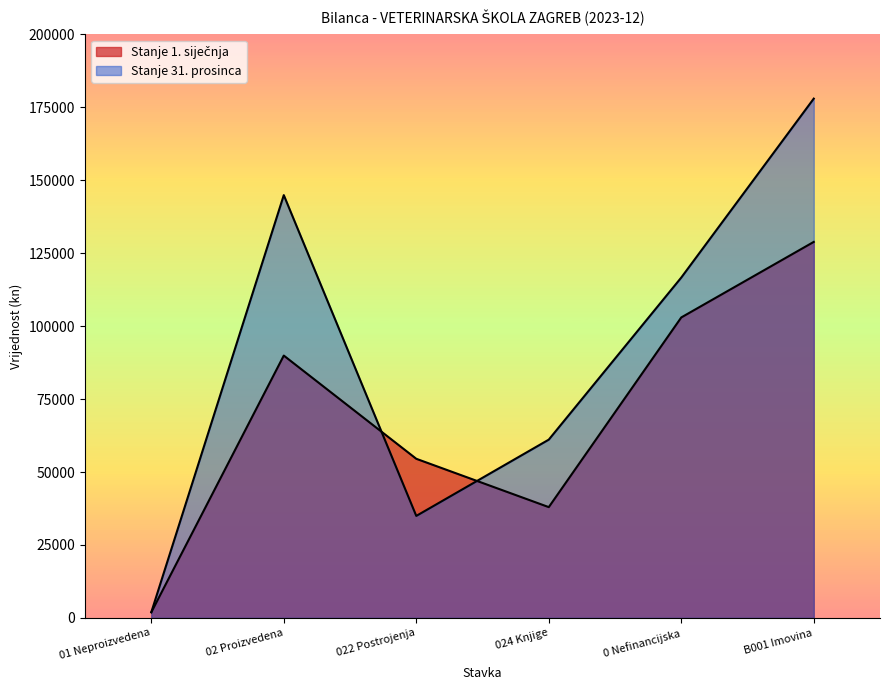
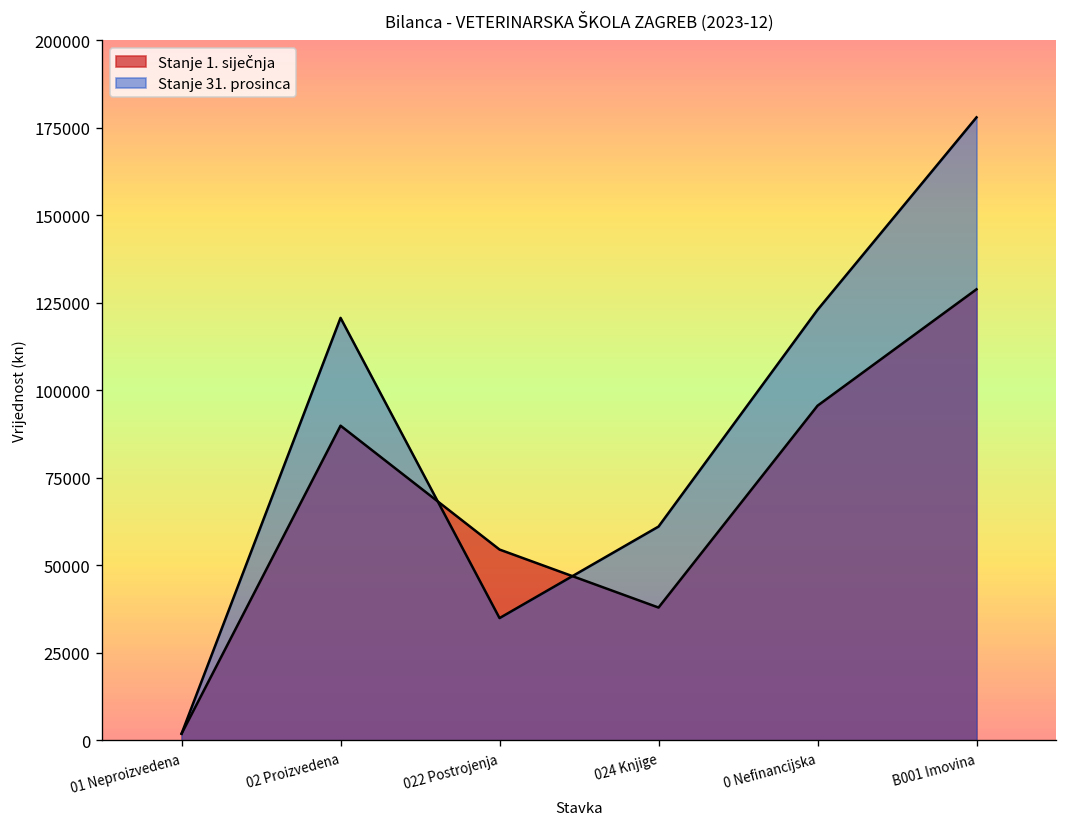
Stanje 31. prosinca, 02 Proizvedena: 145000 -> 121000
Stanje 1. siječnja, 0 Nefinancijska: 103000 -> 96000
Stanje 31. prosinca, 0 Nefinancijska: 117000 -> 123000
